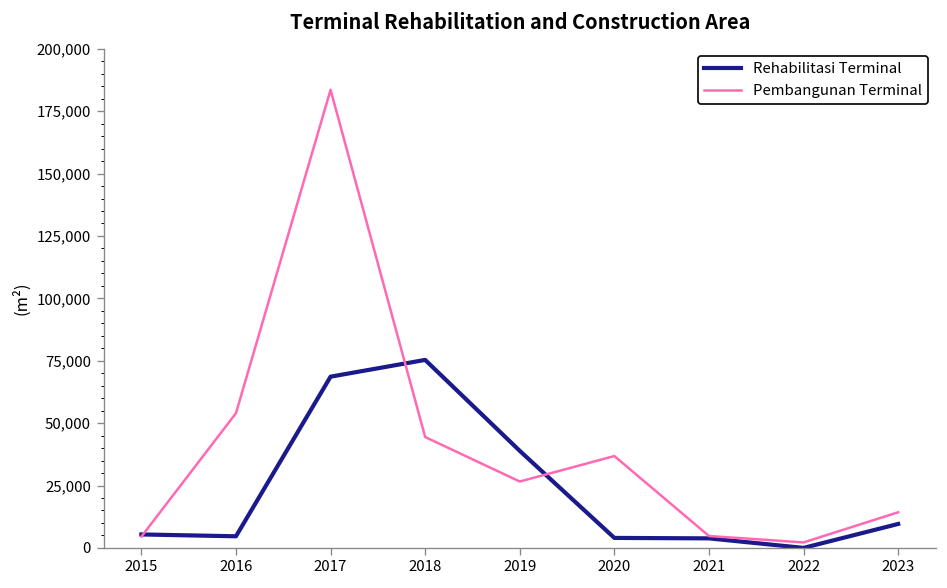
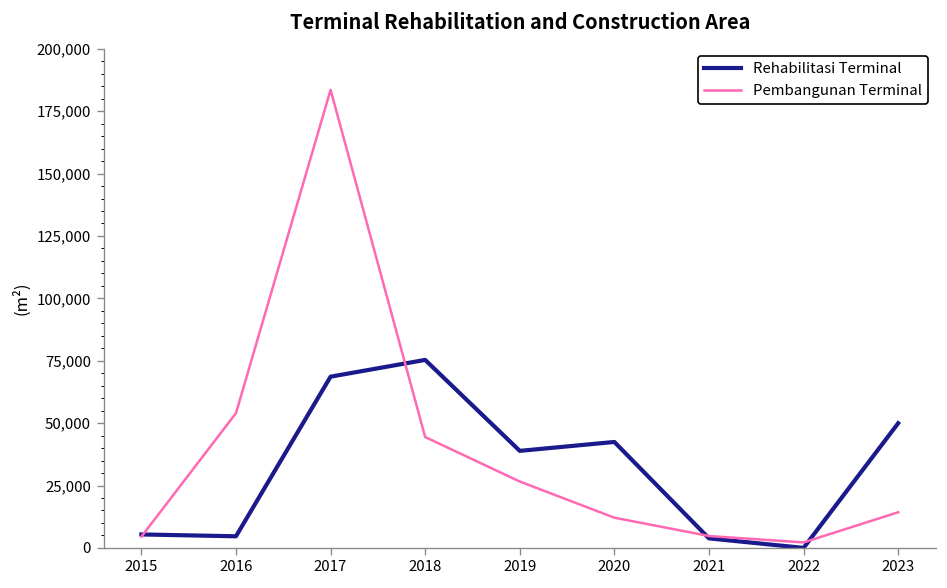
Rehabilitasi Terminal, 2020: 4,000 -> 42,000
Pembangunan Terminal, 2020: 37,000 -> 12,000
Rehabilitasi Terminal, 2023: 10,000 -> 50,000
